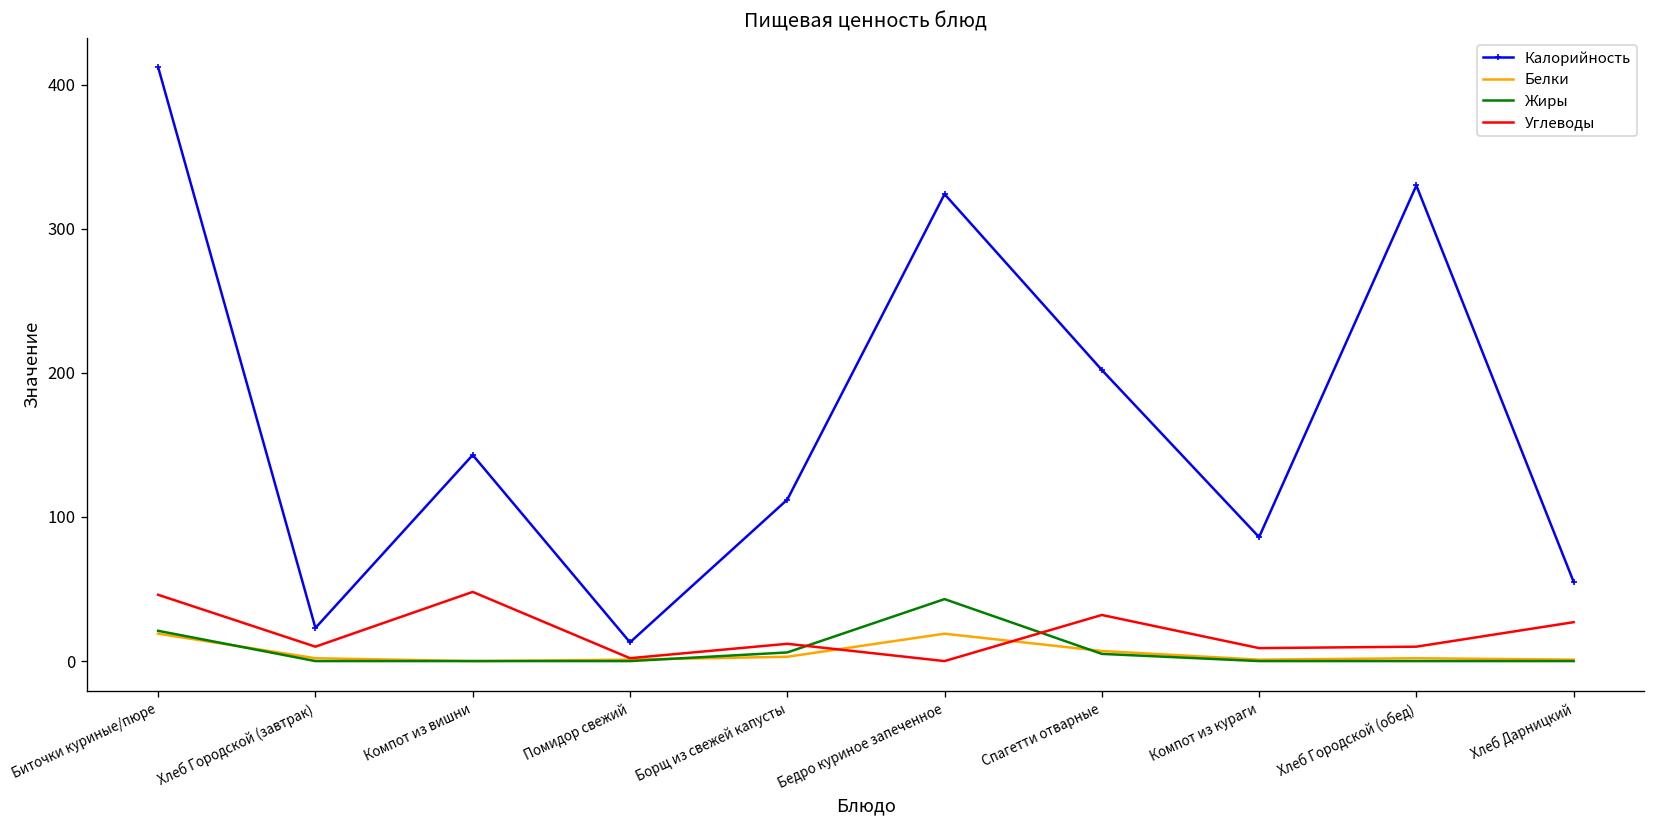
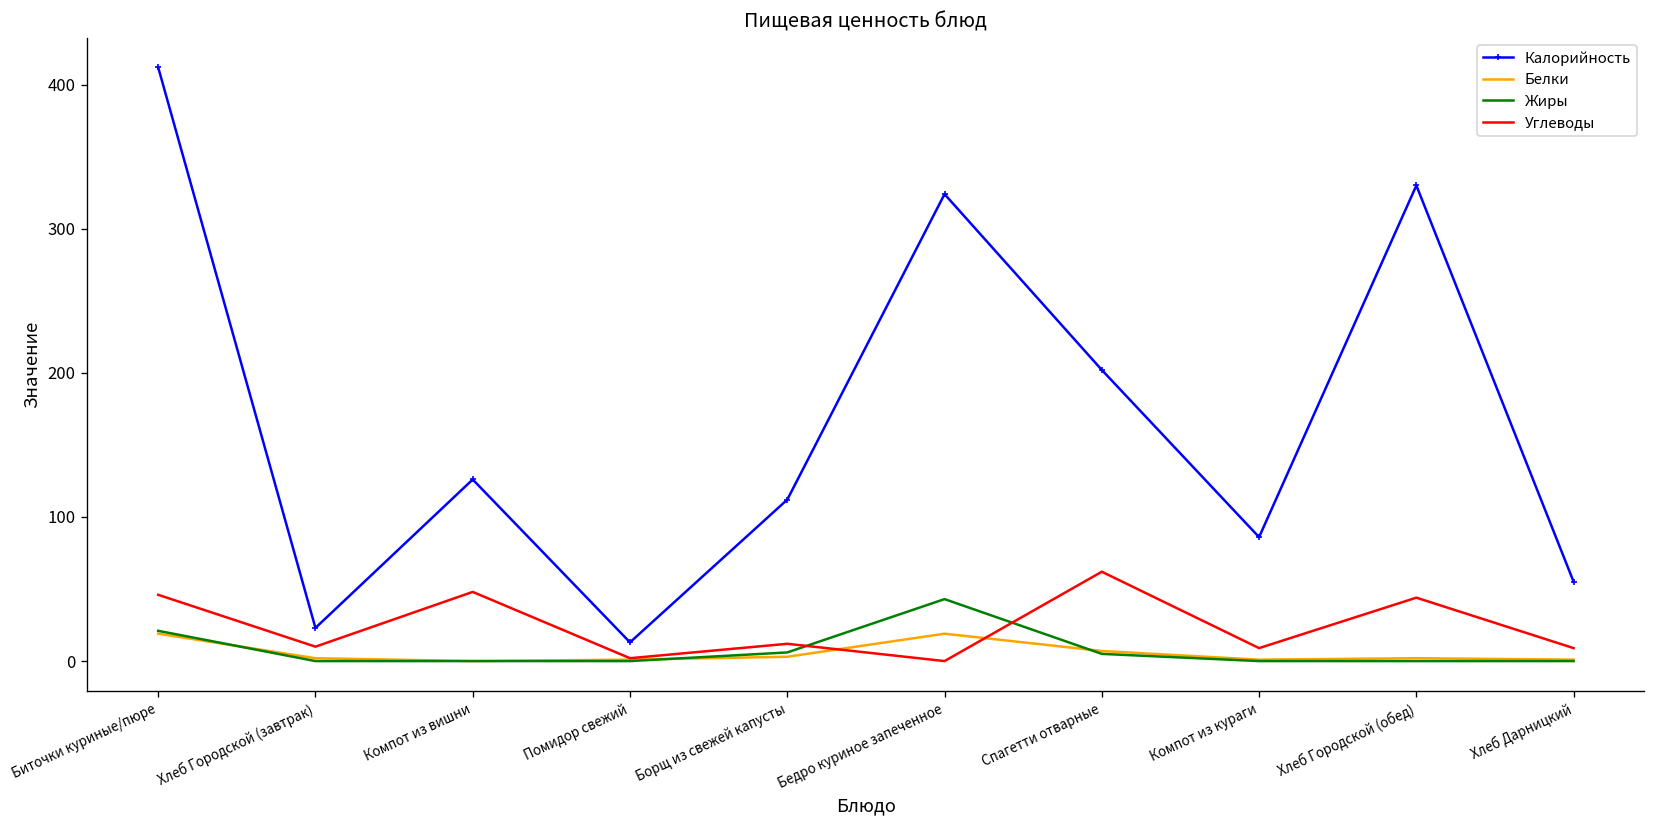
Калорийность, Компот из вишни: 143 -> 126
Углеводы, Спагетти отварные: 32 -> 62
Углеводы, Хлеб Городской (обед): 10 -> 44
Углеводы, Хлеб Дарницкий: 27 -> 9
